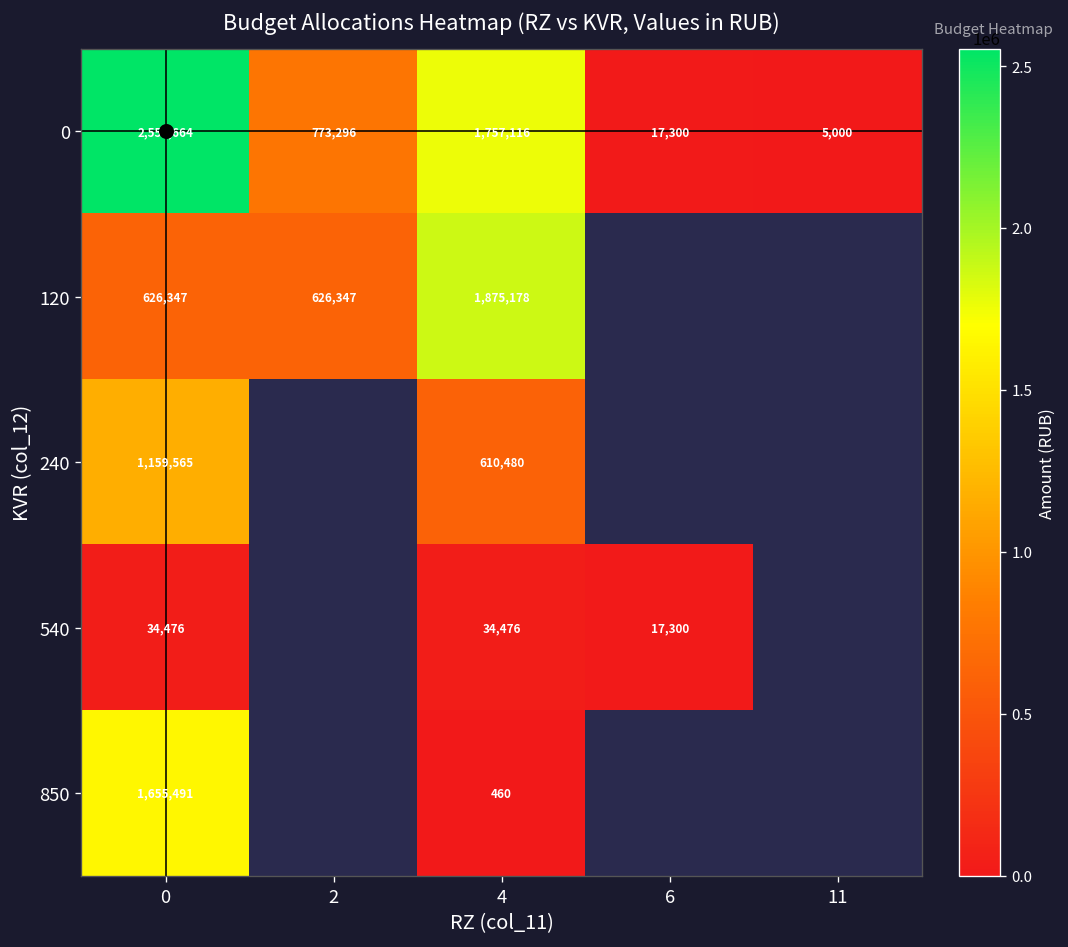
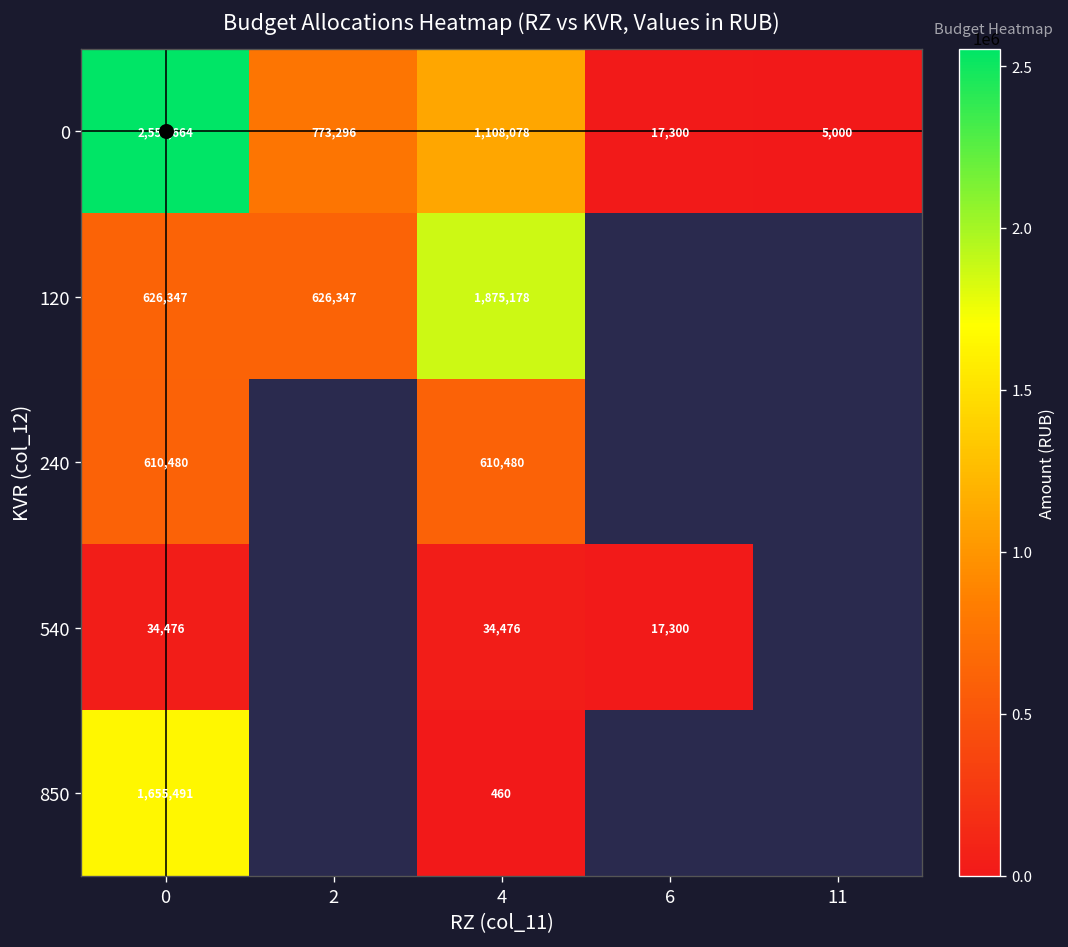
0, 4: 1,757,116 -> 1,108,078
240, 0: 1,159,565 -> 610,480
